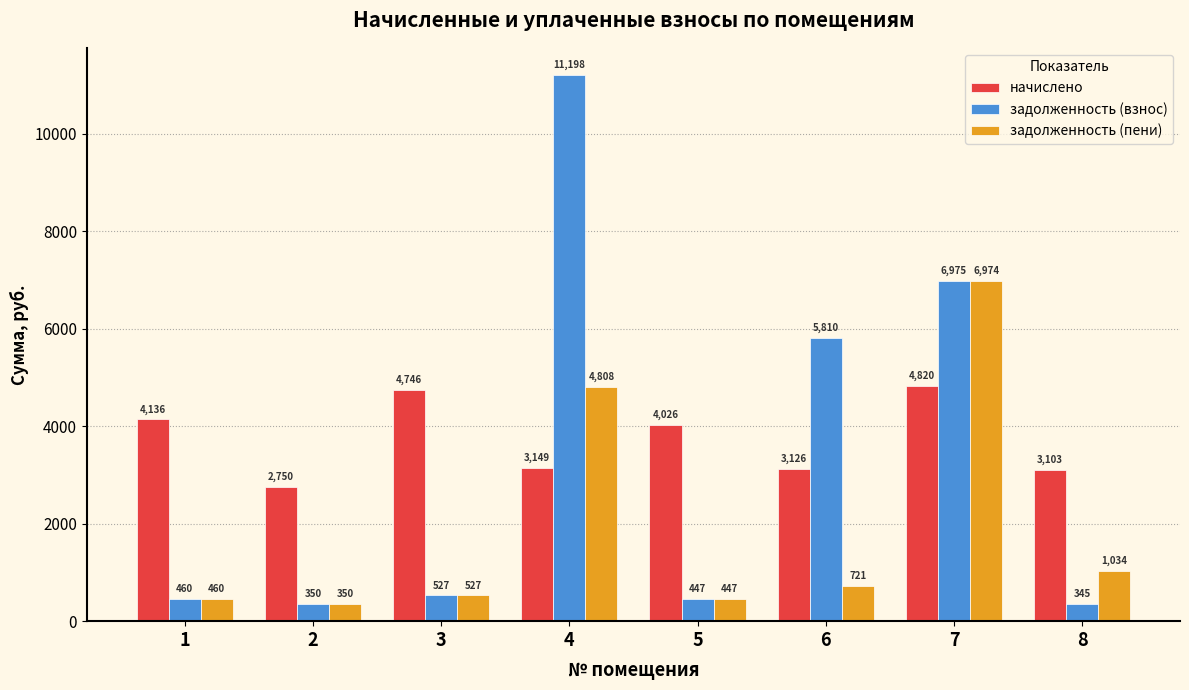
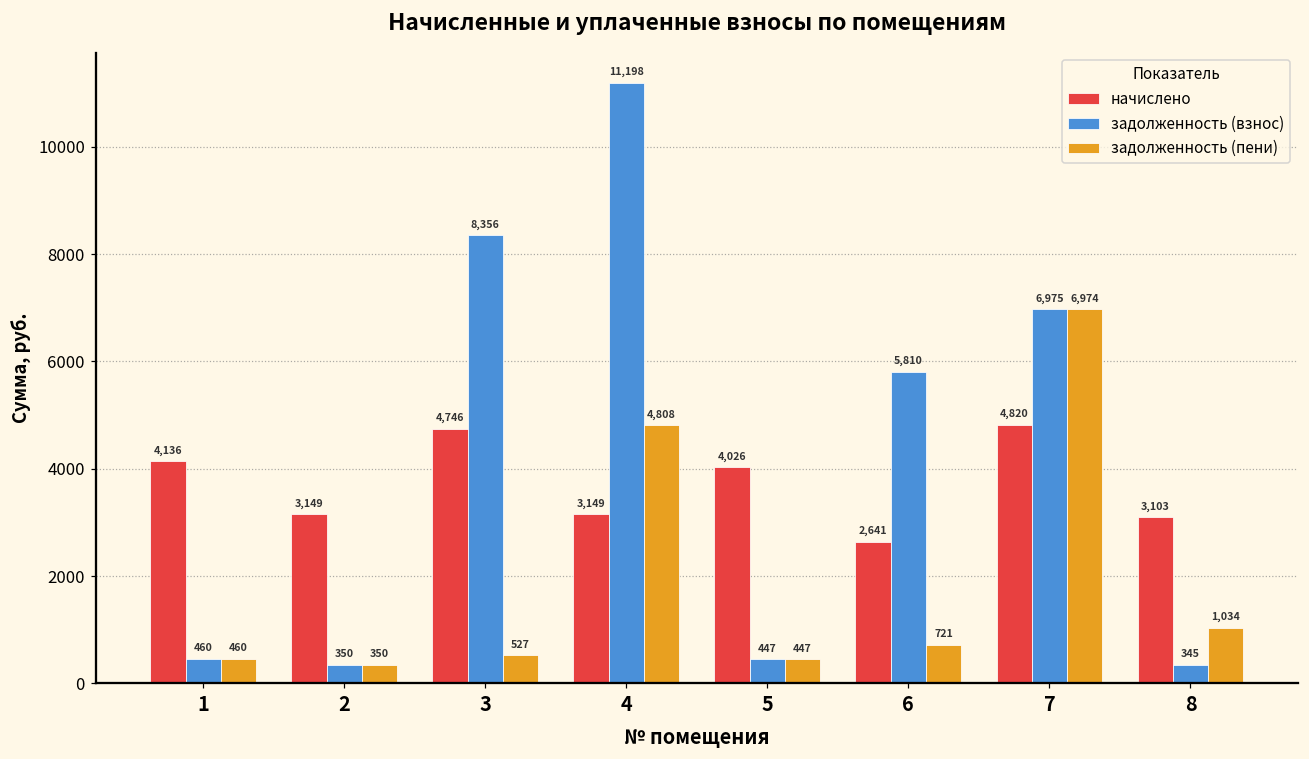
начислено, 2: 2,750 -> 3,149
задолженность (взнос), 3: 527 -> 8,356
начислено, 6: 3,126 -> 2,641
